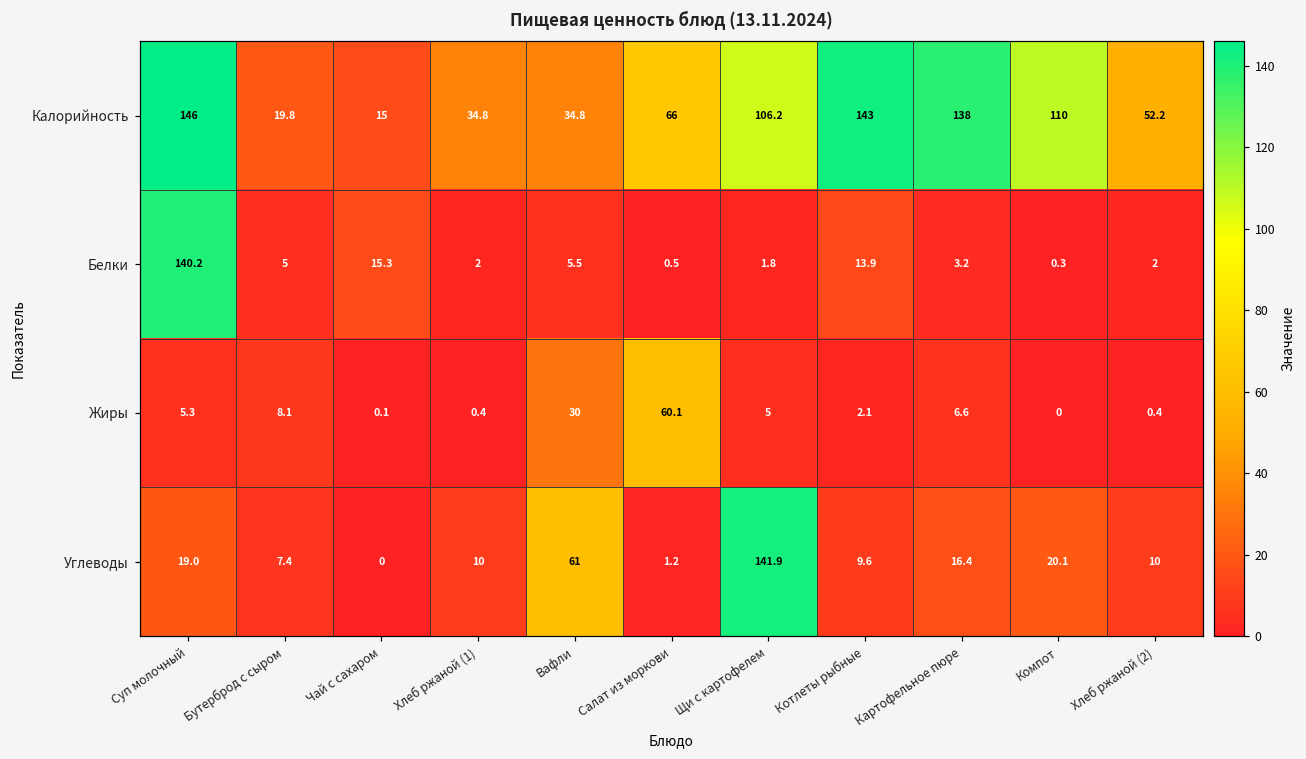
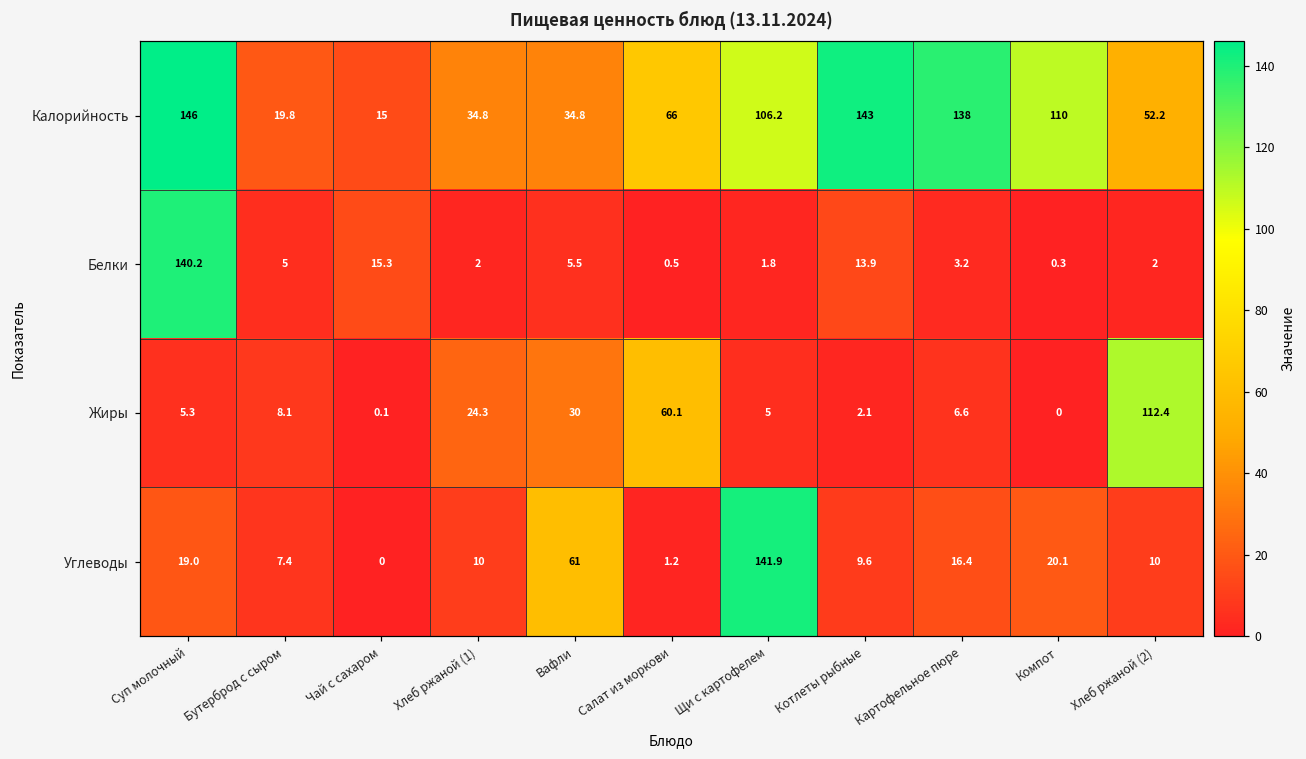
Жиры, Хлеб ржаной (1): 0.4 -> 24.3
Жиры, Хлеб ржаной (2): 0.4 -> 112.4
